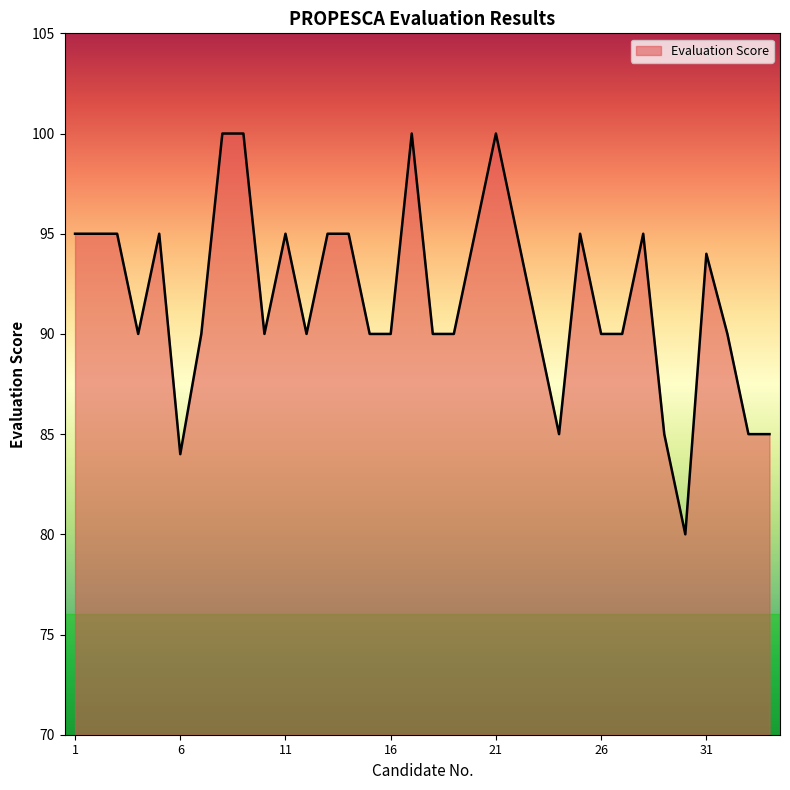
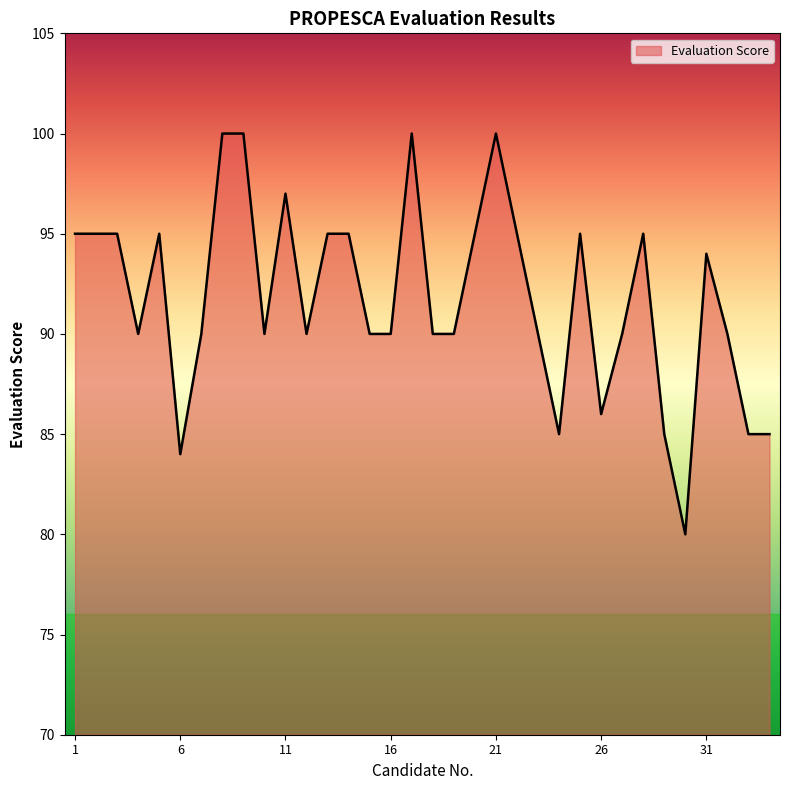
11: 95 -> 97
26: 90 -> 86
